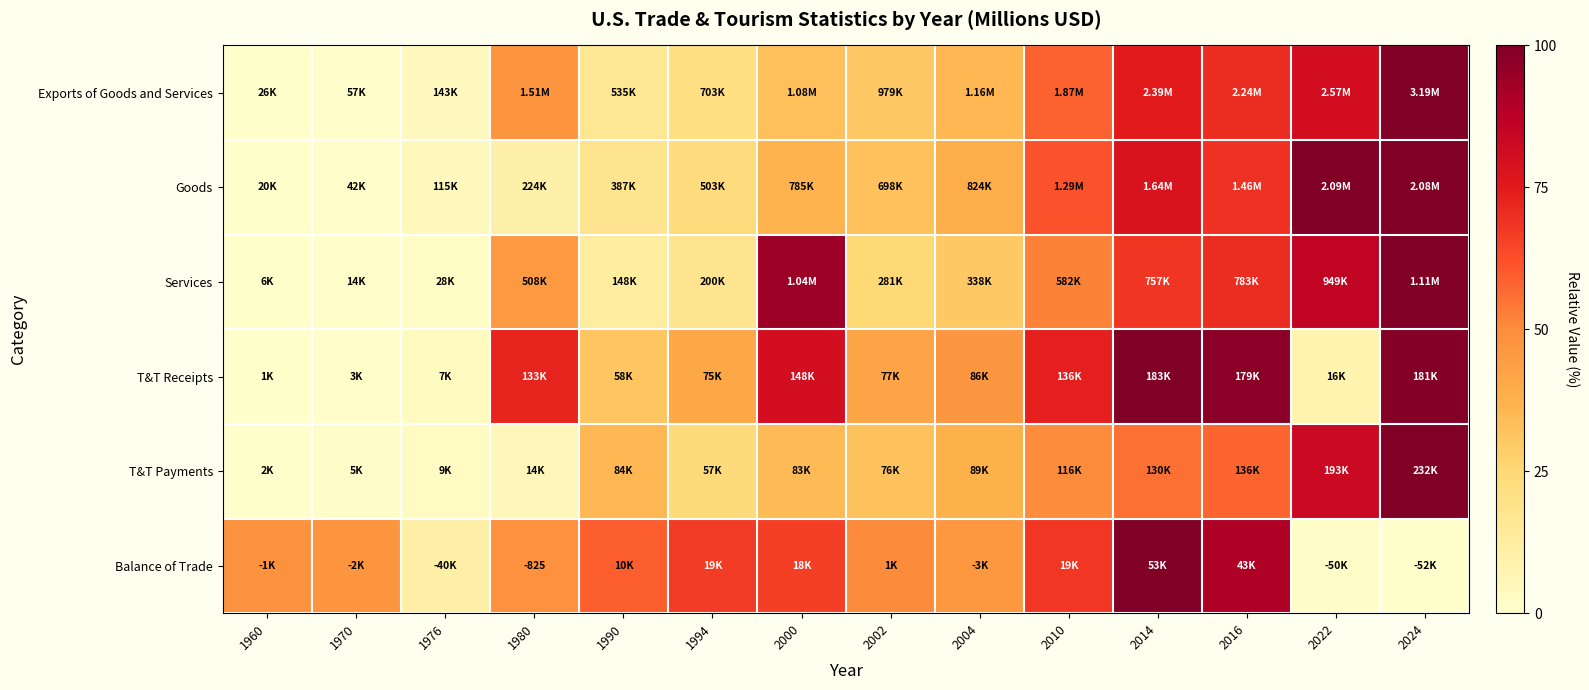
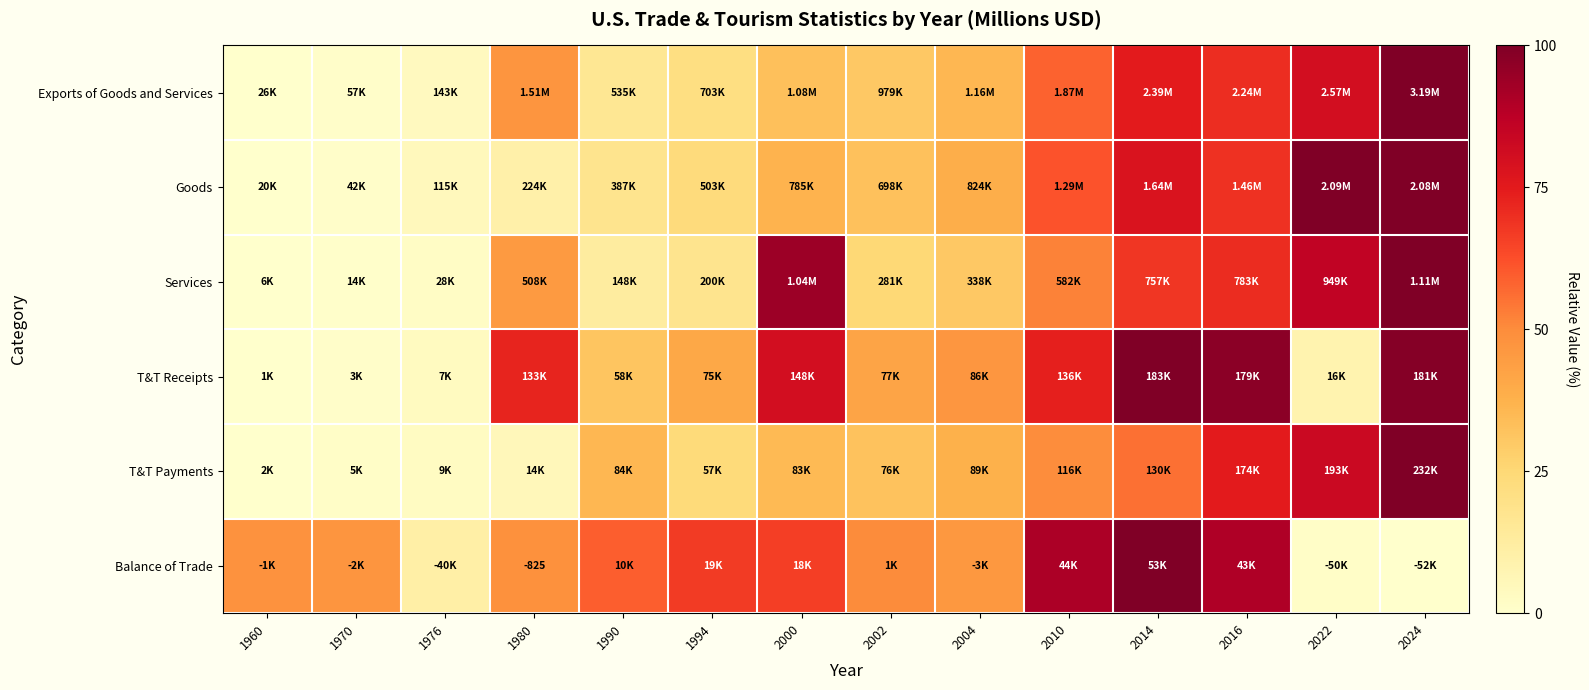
T&T Payments, 2016: 136K -> 174K
Balance of Trade, 2010: 19K -> 44K
